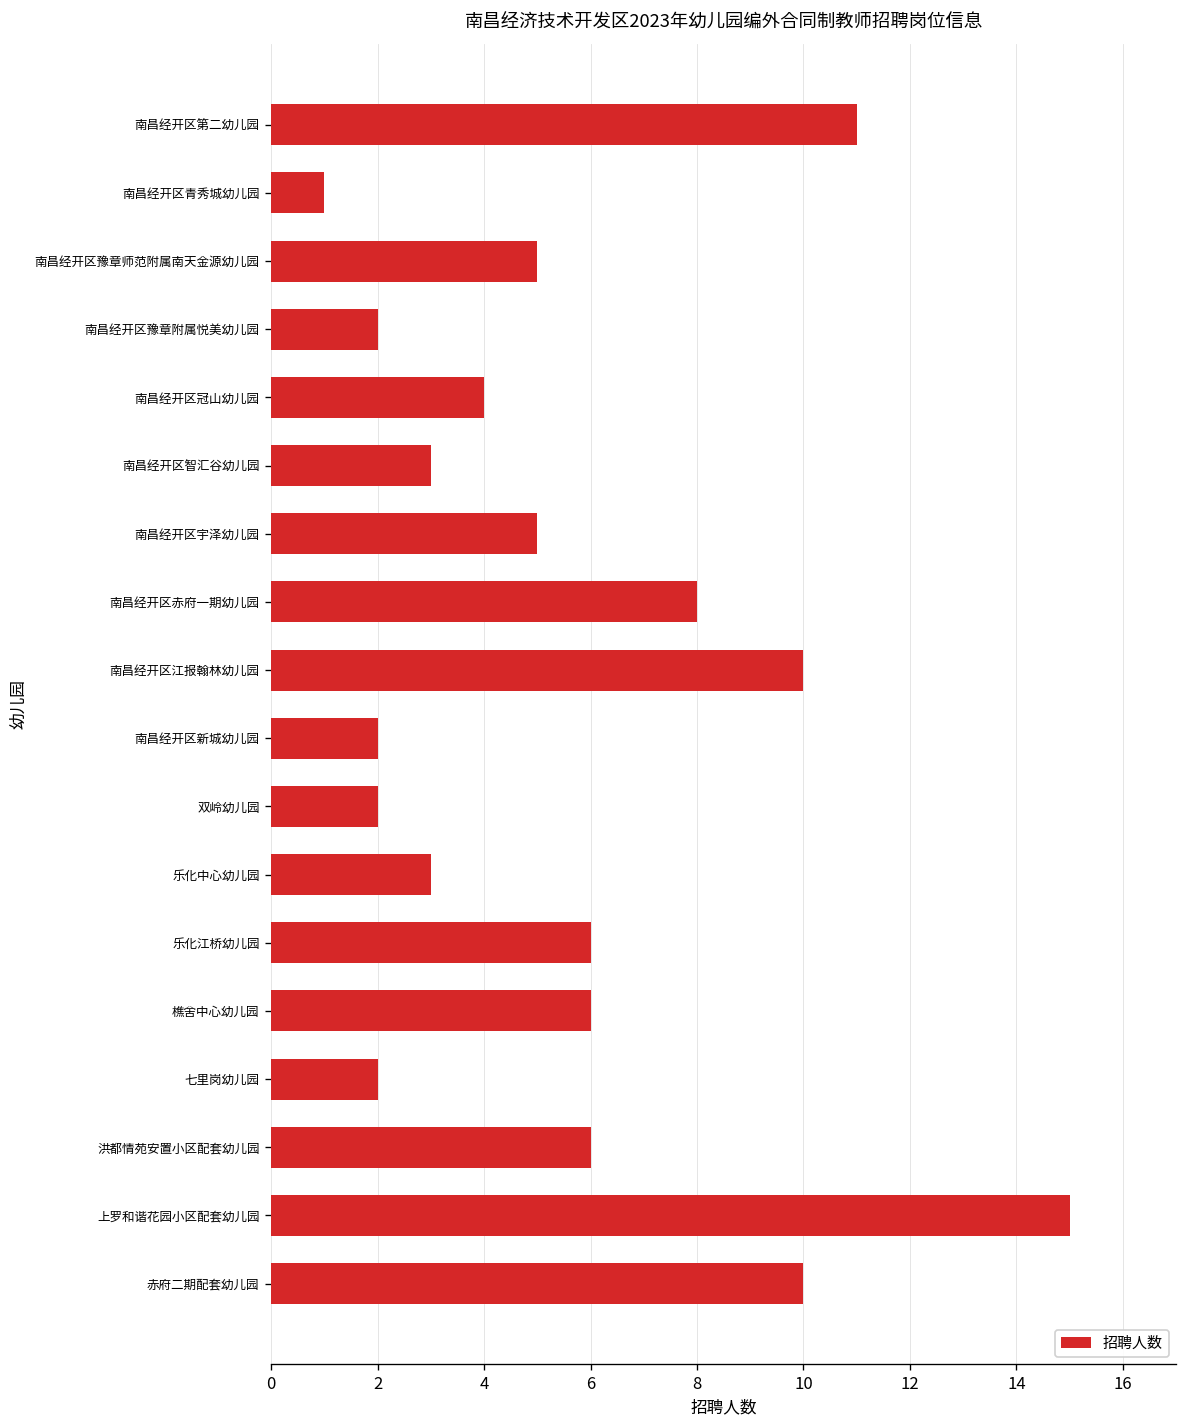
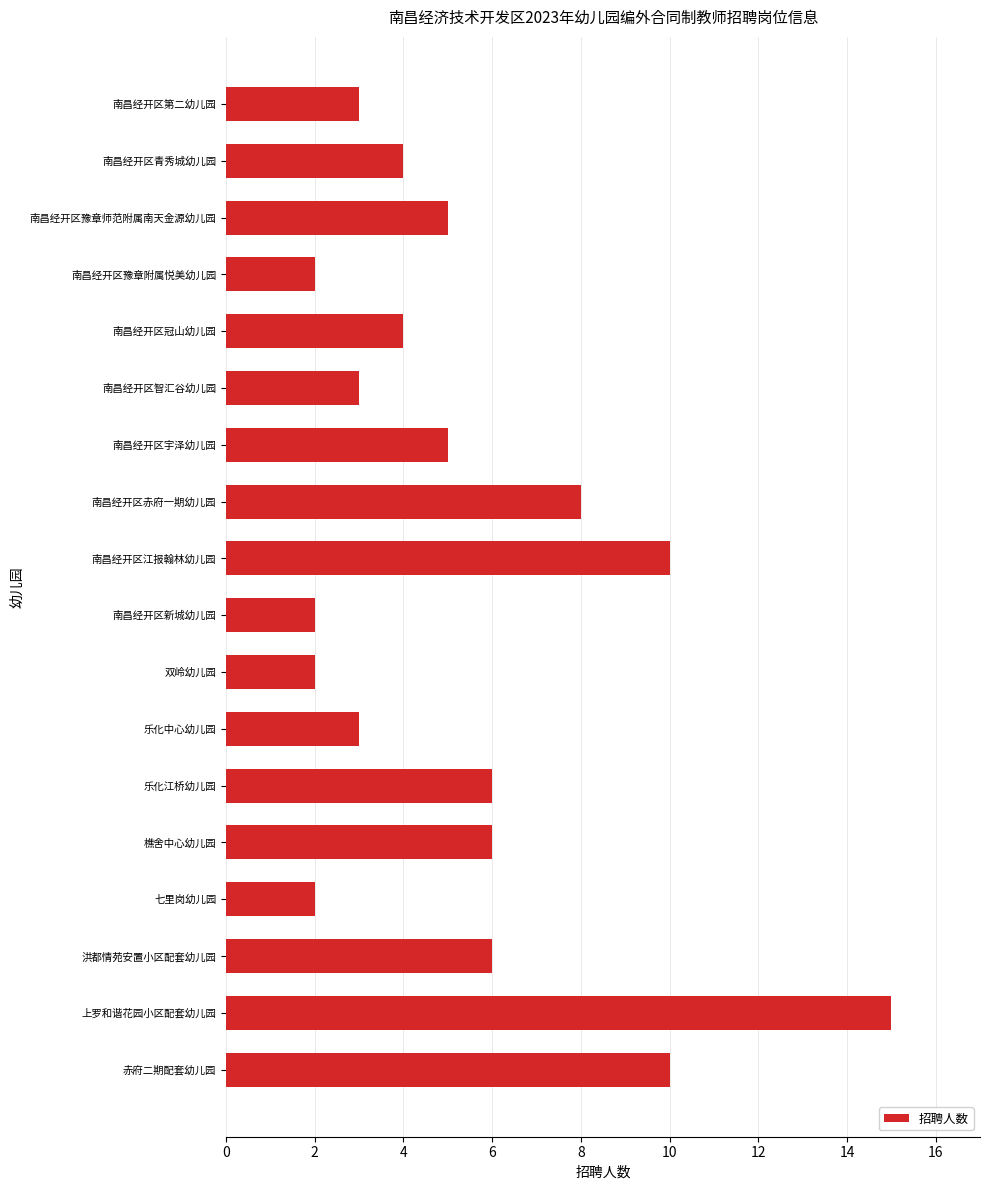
南昌经开区第二幼儿园: 11 -> 3
南昌经开区青秀城幼儿园: 1 -> 4
